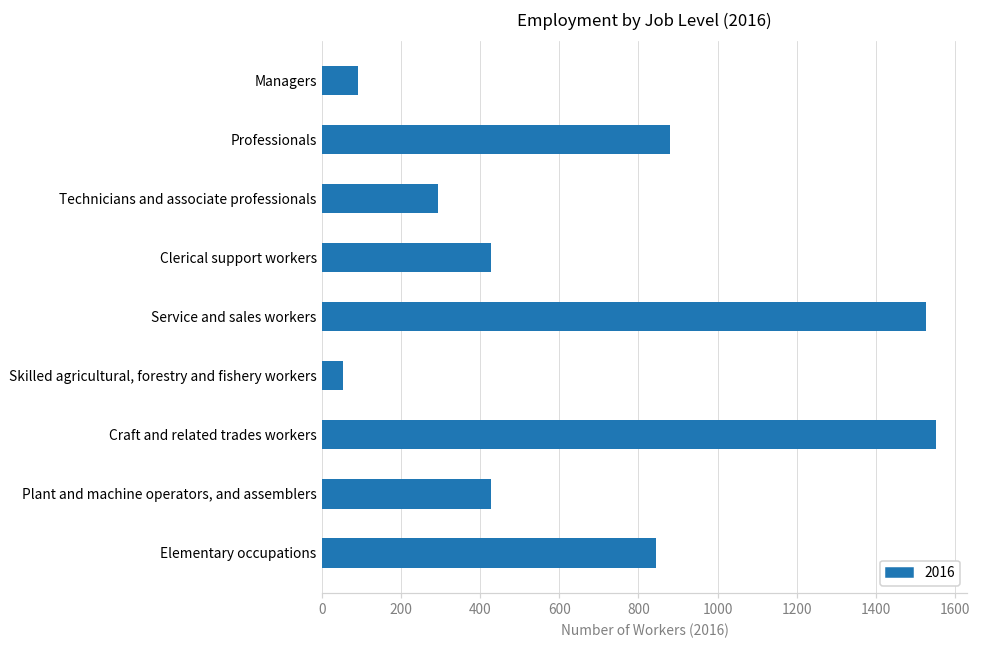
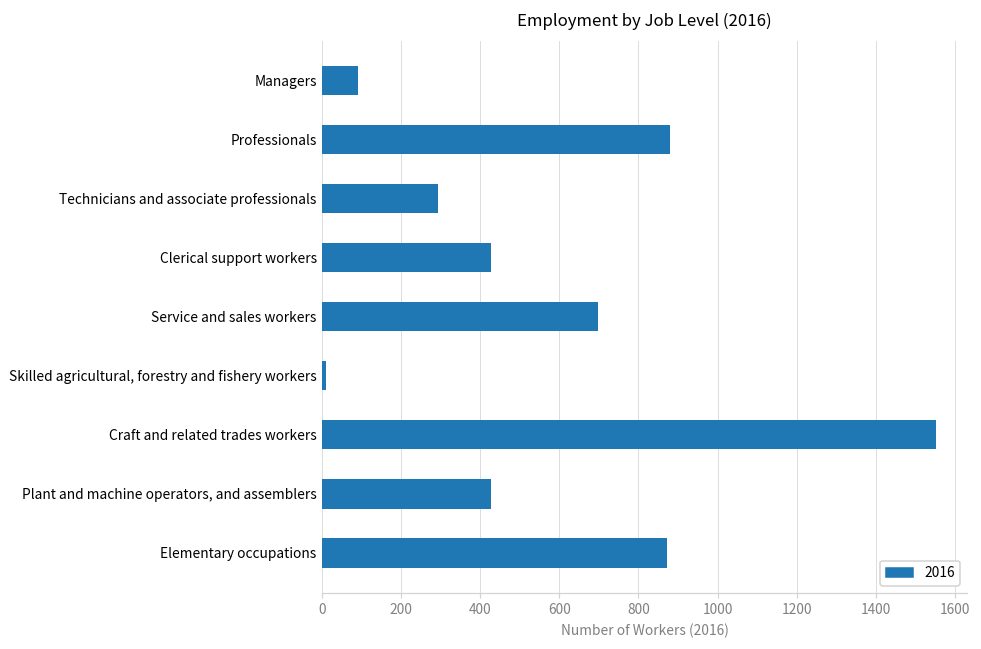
Service and sales workers: 1530 -> 700
Skilled agricultural, forestry and fishery workers: 50 -> 10
Elementary occupations: 850 -> 870
